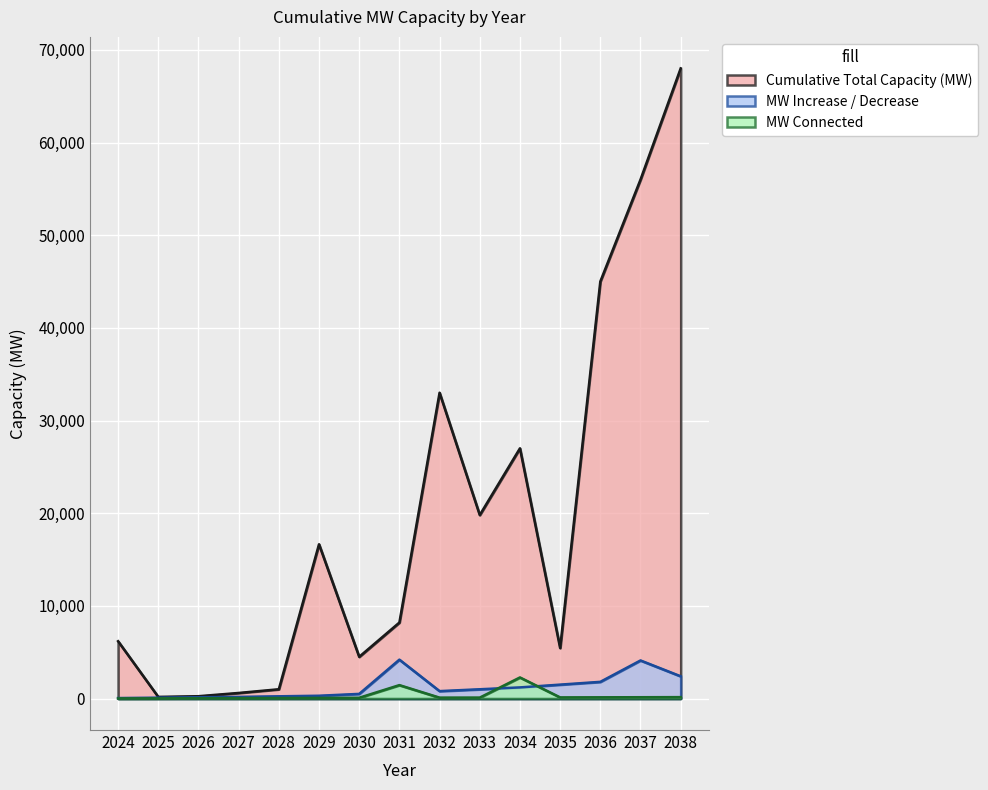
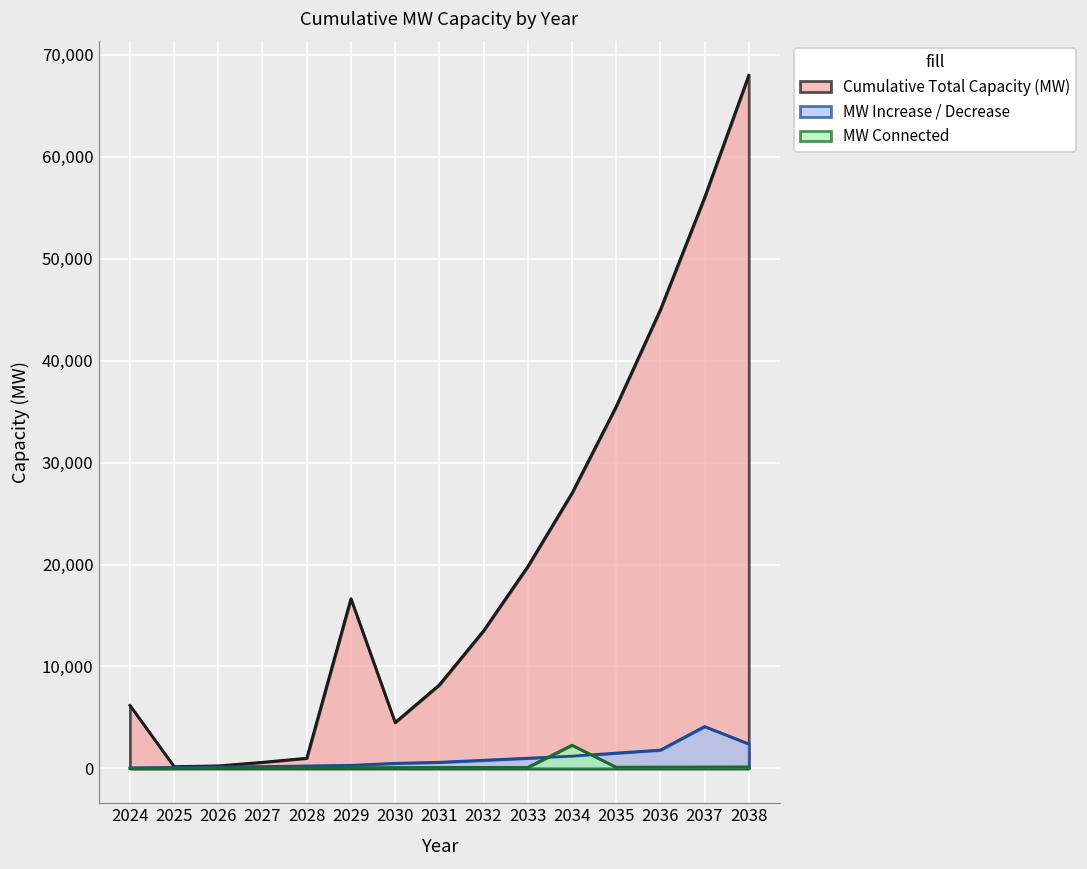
MW Increase / Decrease, 2031: 4,000 -> 1,000
MW Connected, 2031: 1,000 -> 0
Cumulative Total Capacity (MW), 2032: 33,000 -> 14,000
Cumulative Total Capacity (MW), 2035: 5,000 -> 36,000
